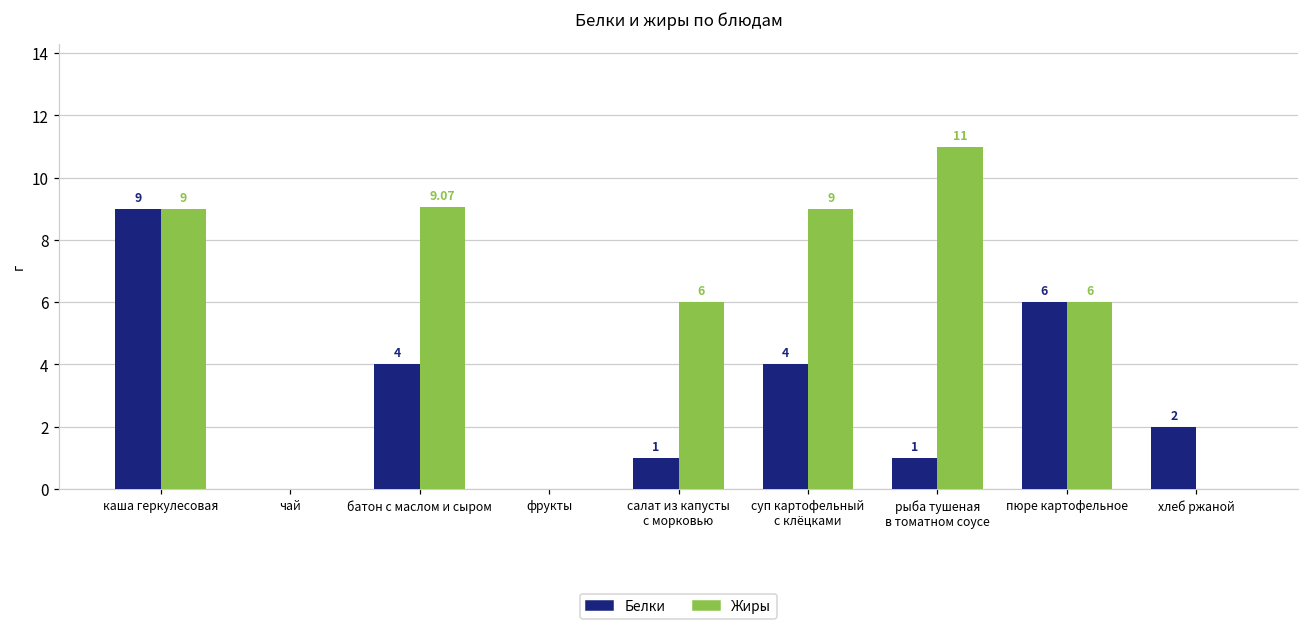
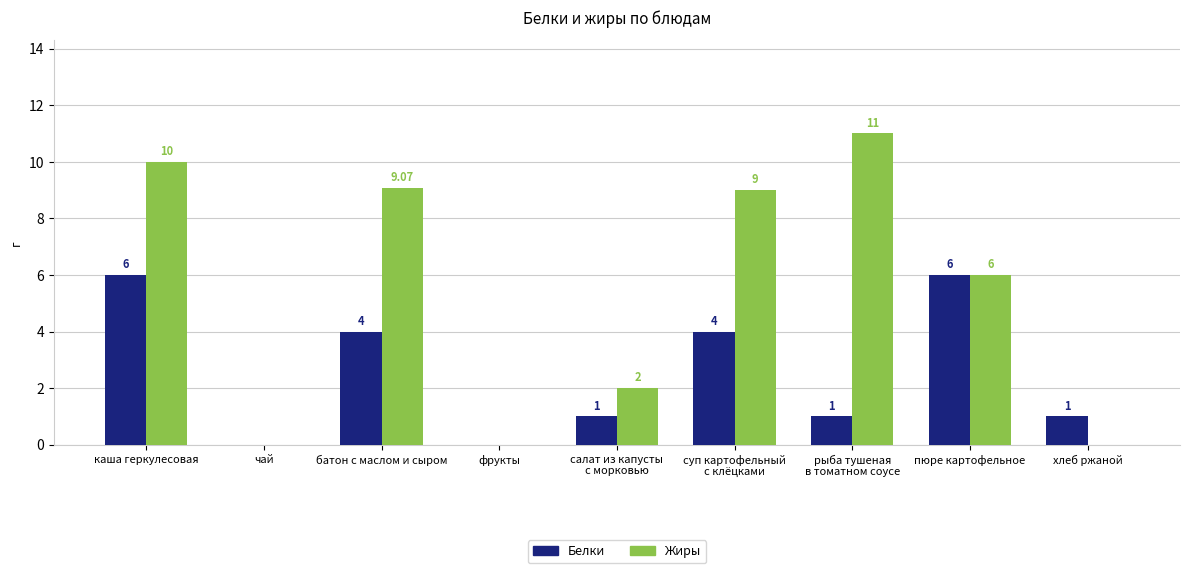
Белки, каша геркулесовая: 9 -> 6
Жиры, каша геркулесовая: 9 -> 10
Жиры, салат из капусты с морковью: 6 -> 2
Белки, хлеб ржаной: 2 -> 1
